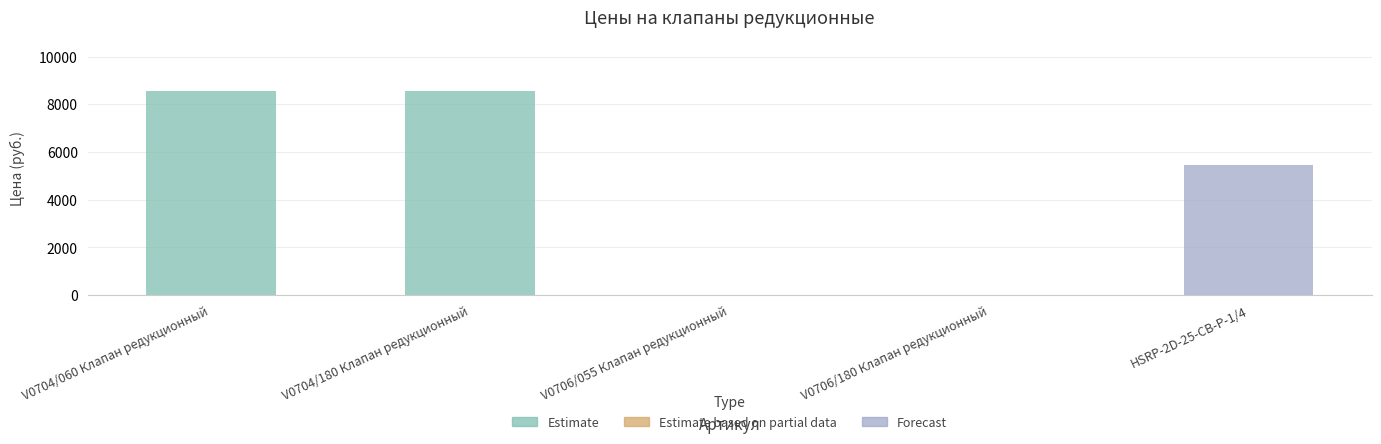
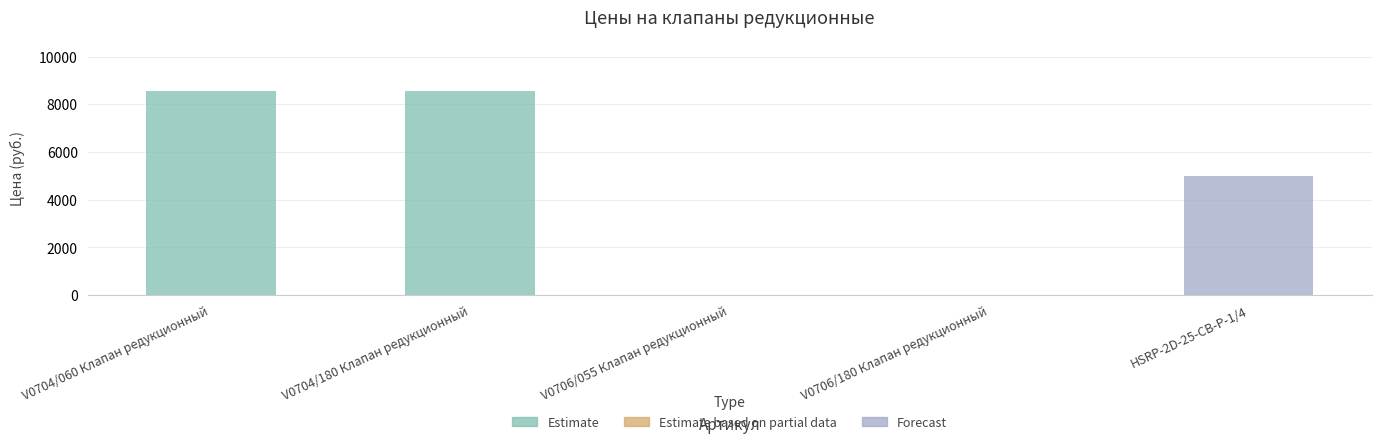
HSRP-2D-25-CB-P-1/4: 5400 -> 5000
